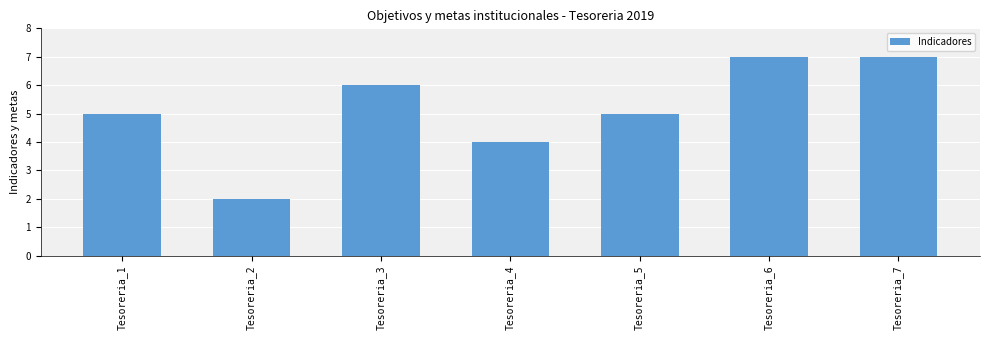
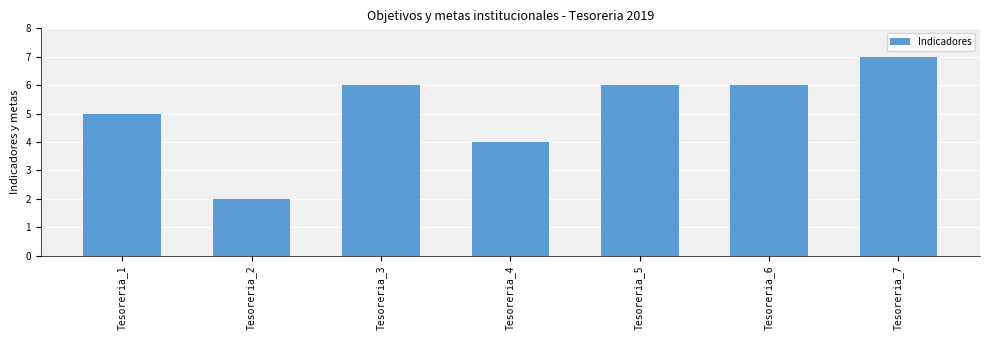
Tesoreria_5: 5 -> 6
Tesoreria_6: 7 -> 6
